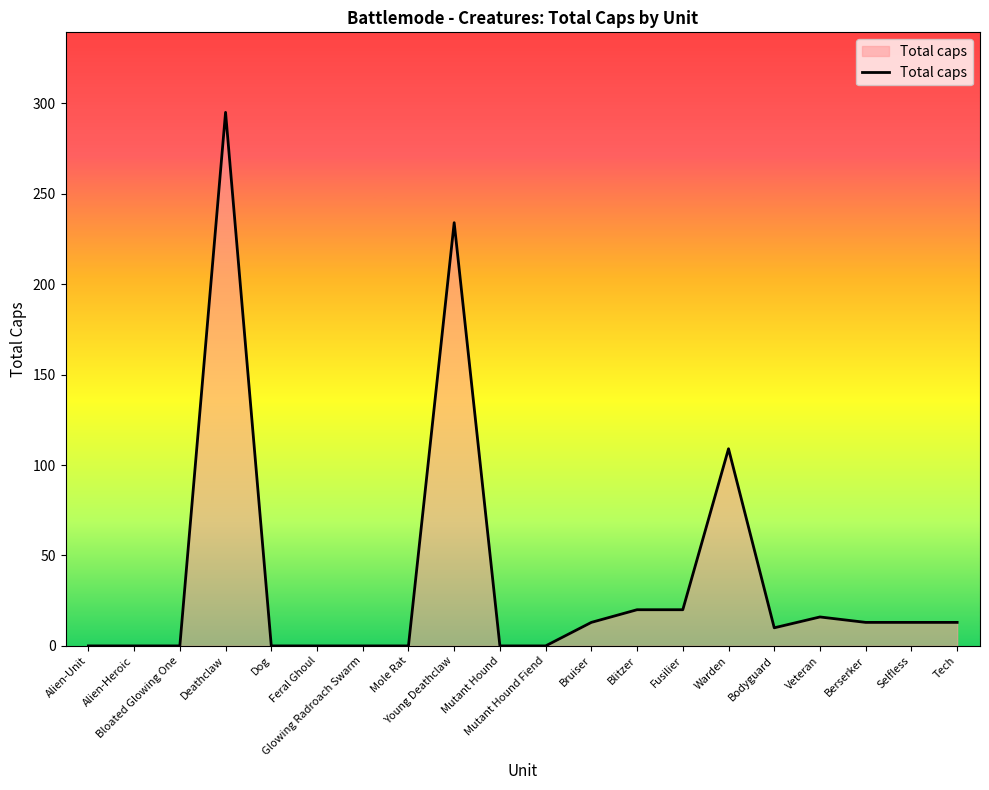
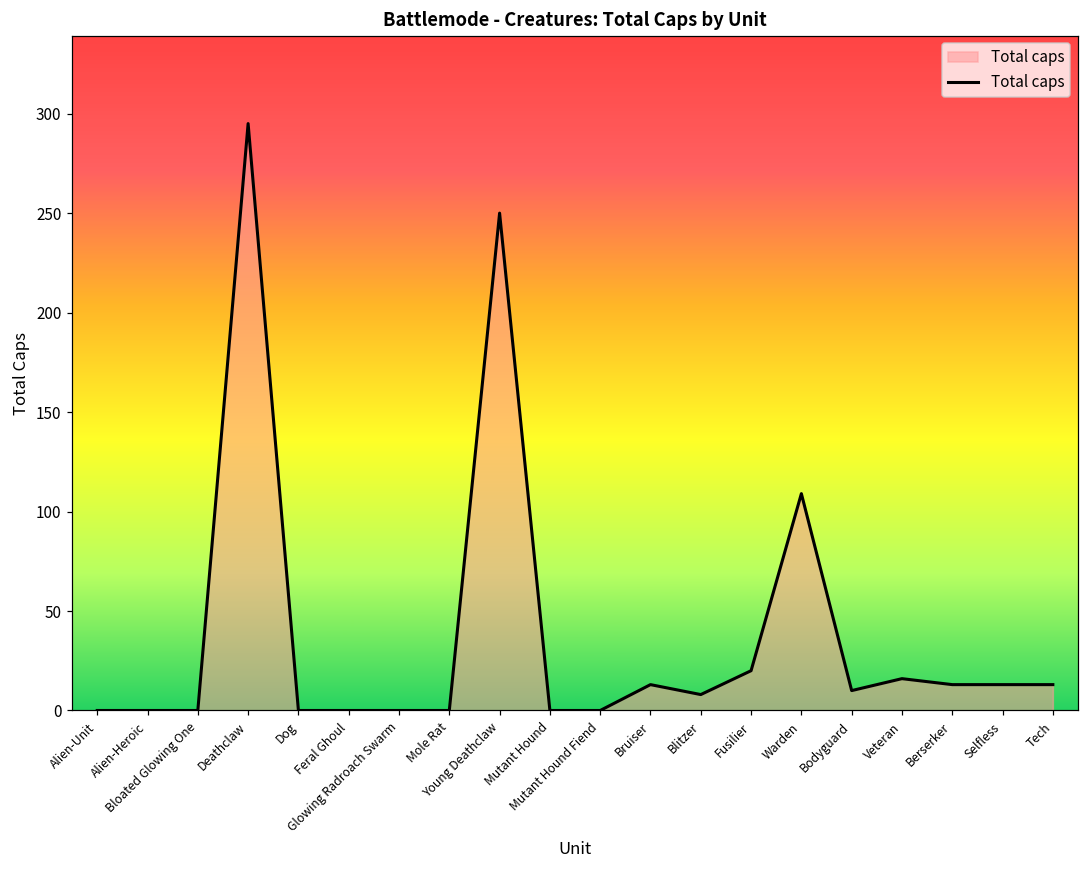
Young Deathclaw: 234 -> 250
Blitzer: 20 -> 8
